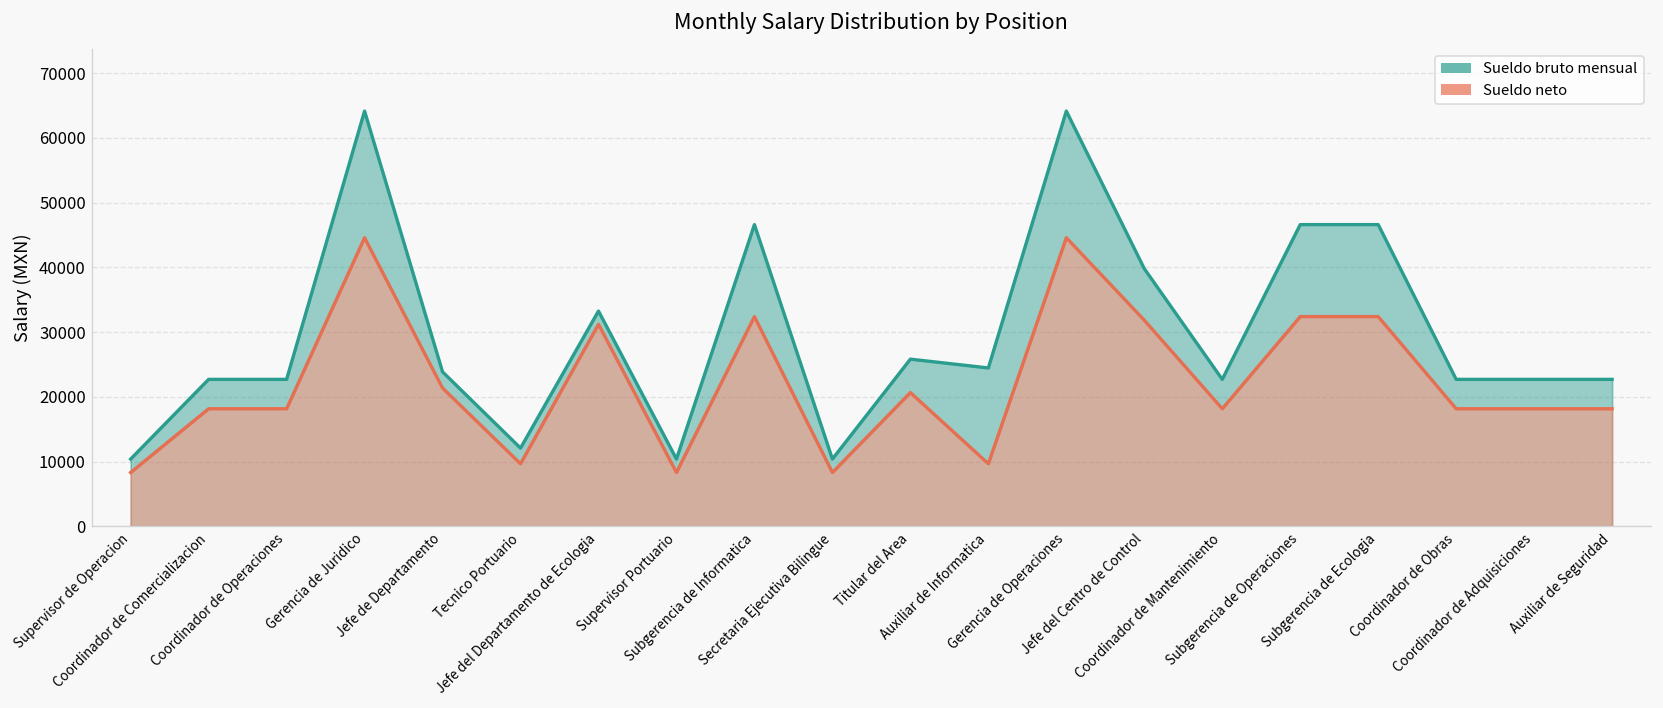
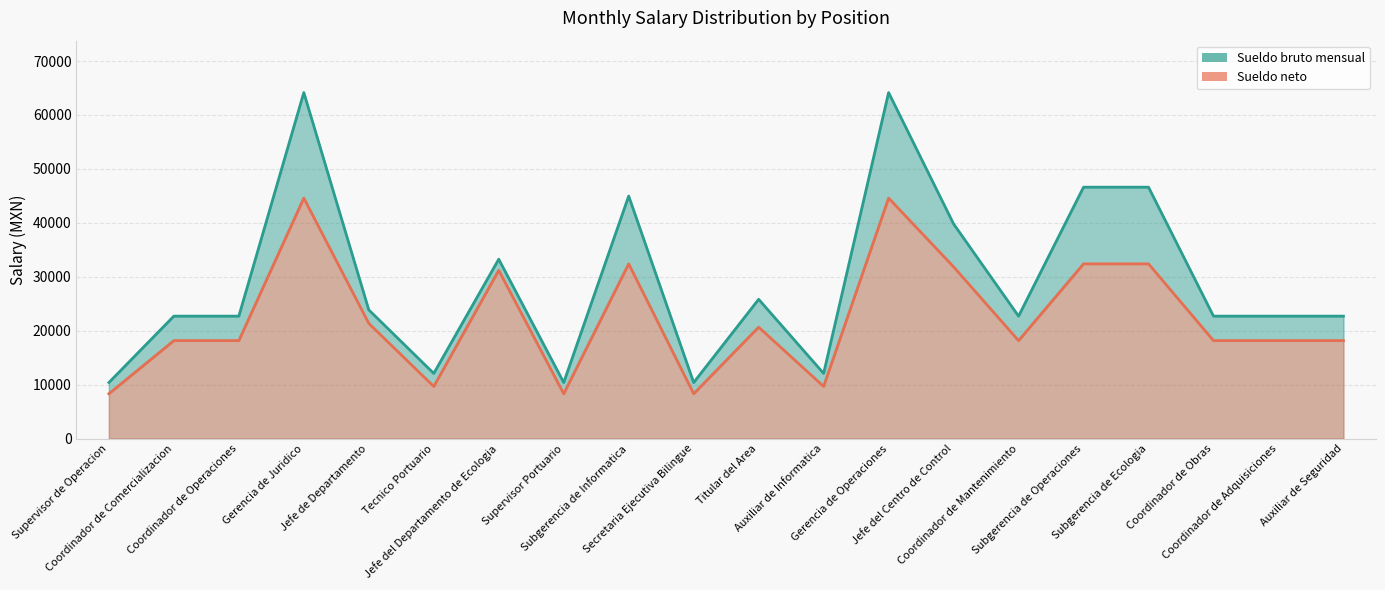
Sueldo bruto mensual, Subgerencia de Informatica: 47000 -> 45000
Sueldo bruto mensual, Auxiliar de Informatica: 24000 -> 12000
